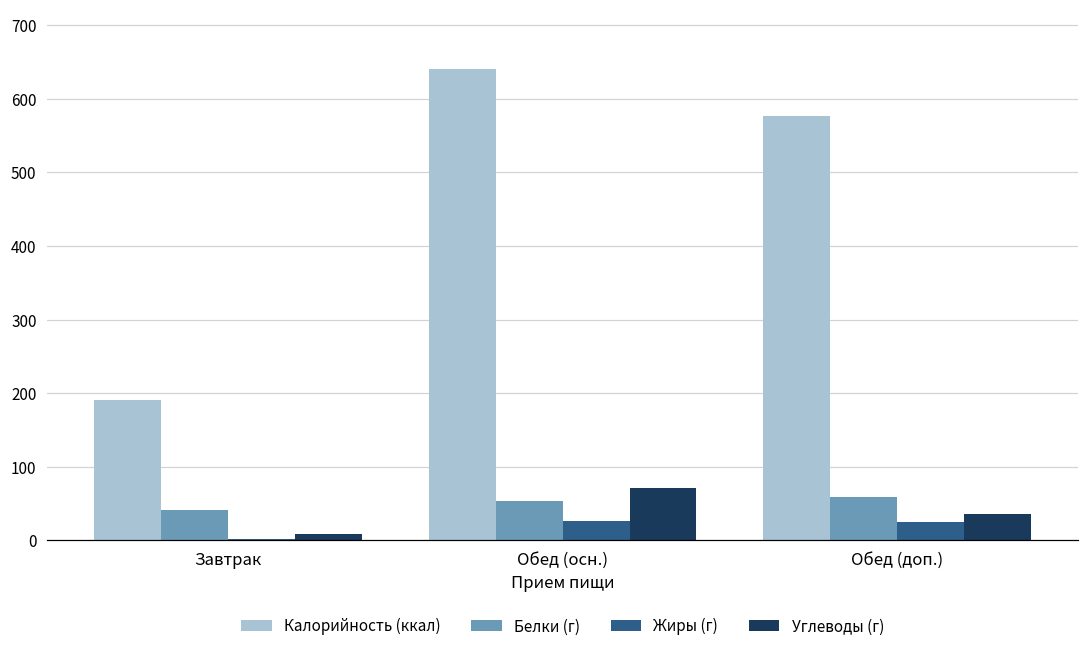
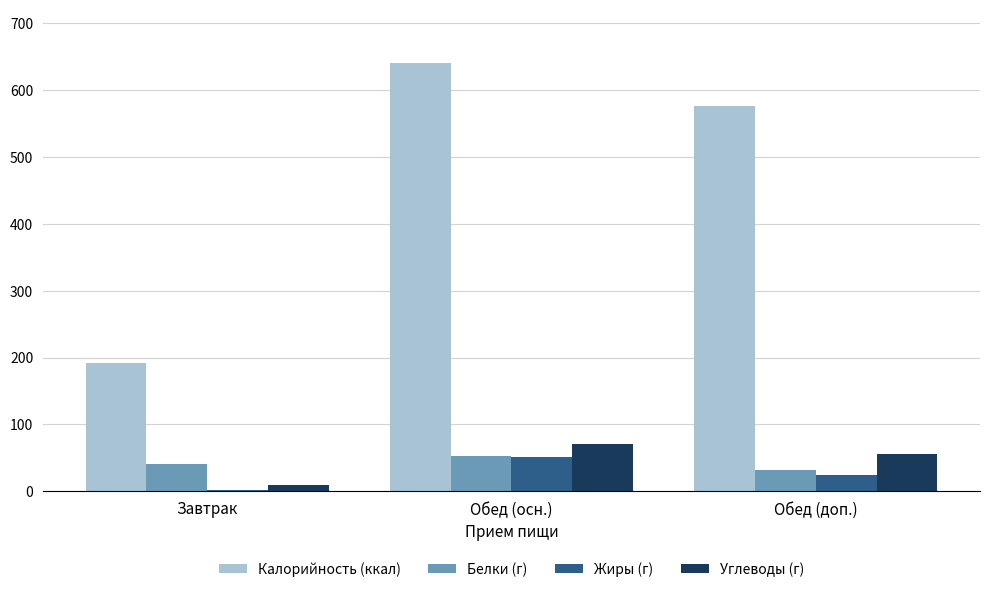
Жиры (г), Обед (осн.): 30 -> 50
Белки (г), Обед (доп.): 60 -> 30
Углеводы (г), Обед (доп.): 40 -> 60
